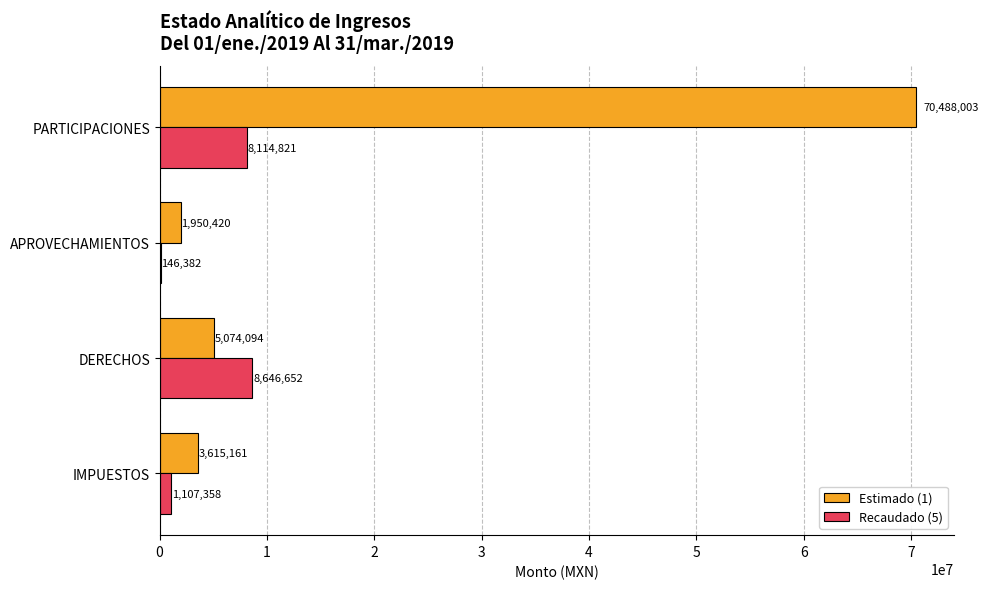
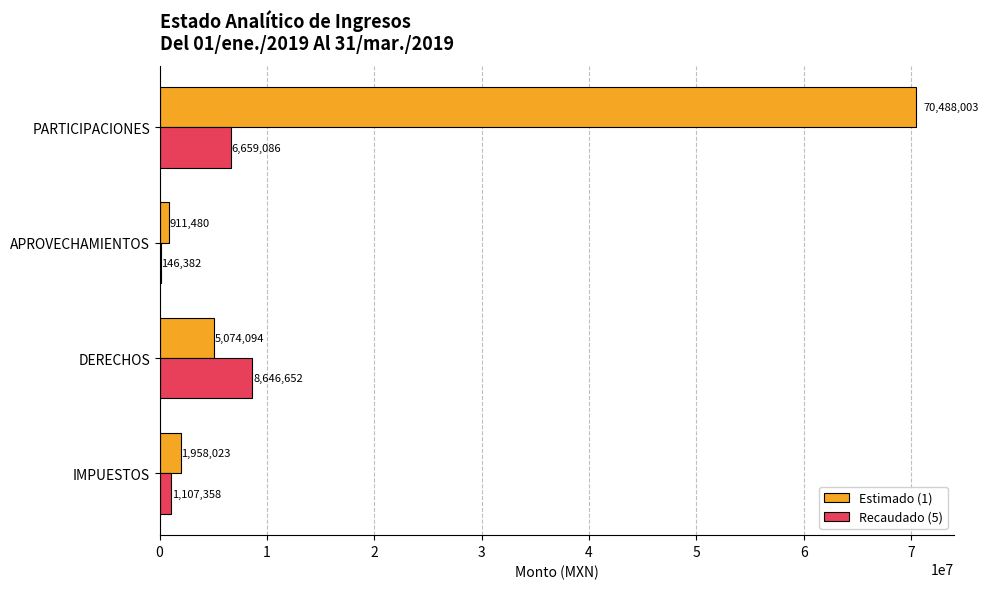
Recaudado (5), PARTICIPACIONES: 8,114,821 -> 6,659,086
Estimado (1), APROVECHAMIENTOS: 1,950,420 -> 911,480
Estimado (1), IMPUESTOS: 3,615,161 -> 1,958,023
